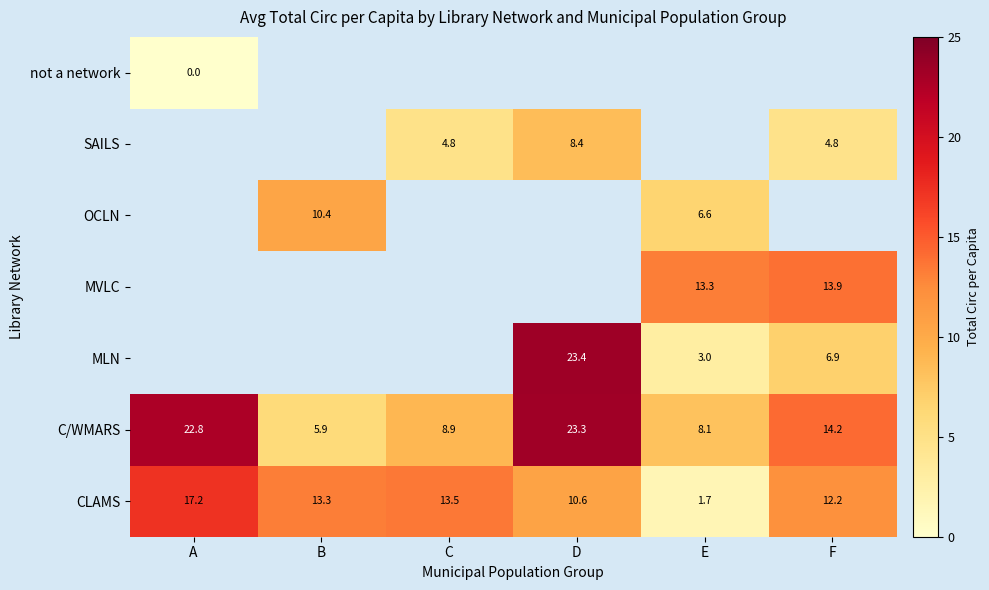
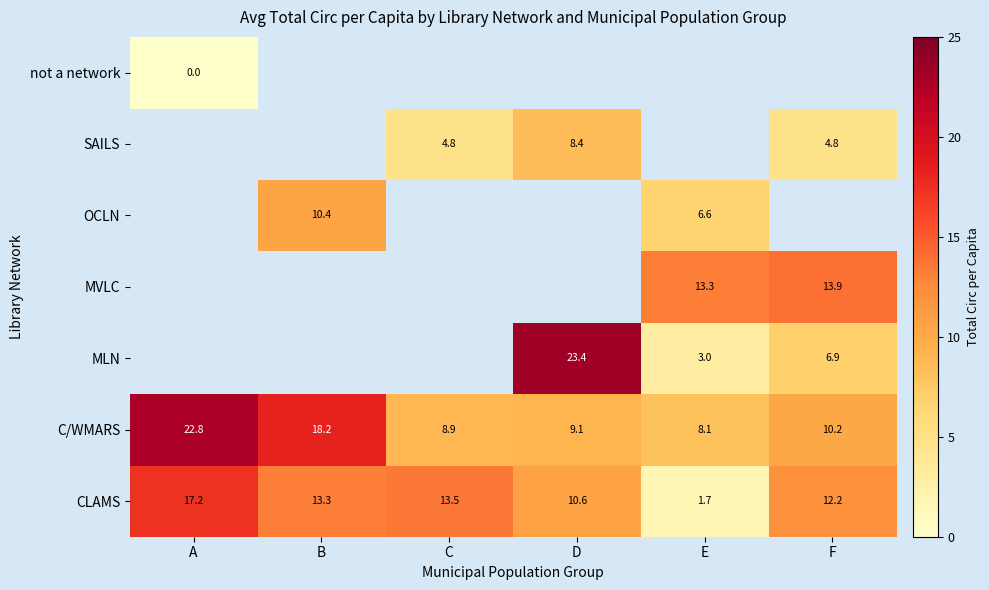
C/WMARS, B: 5.9 -> 18.2
C/WMARS, D: 23.3 -> 9.1
C/WMARS, F: 14.2 -> 10.2
